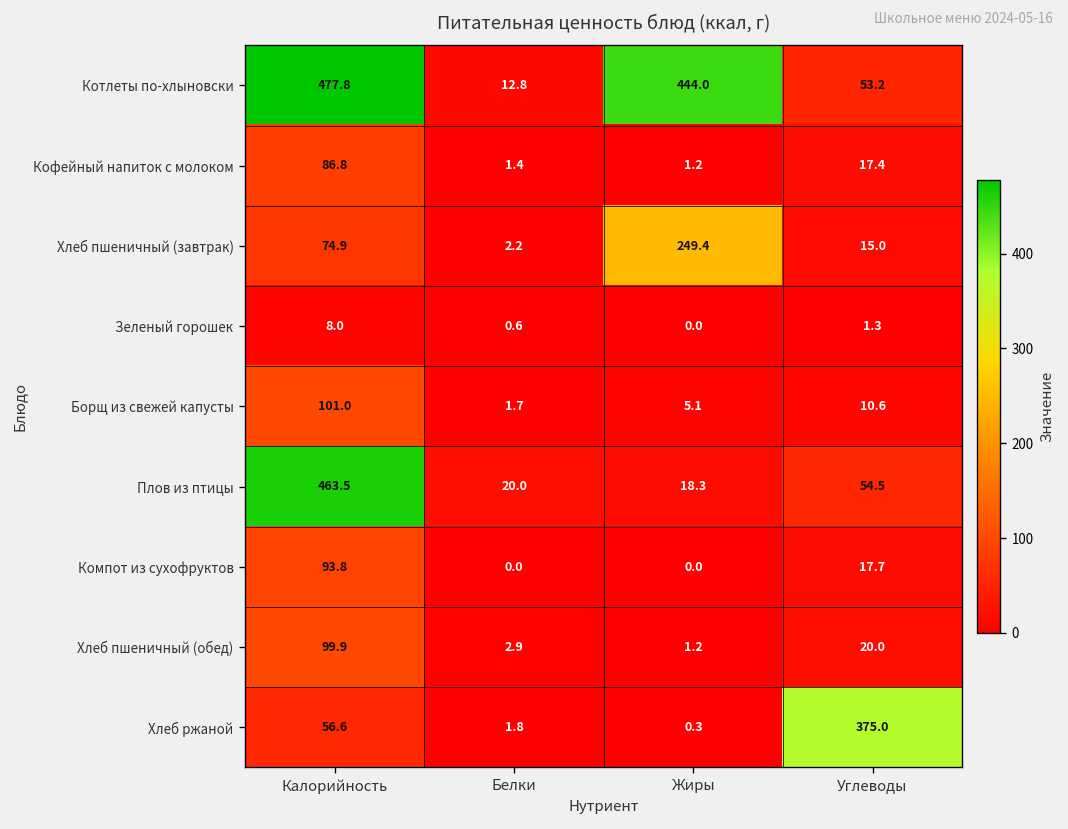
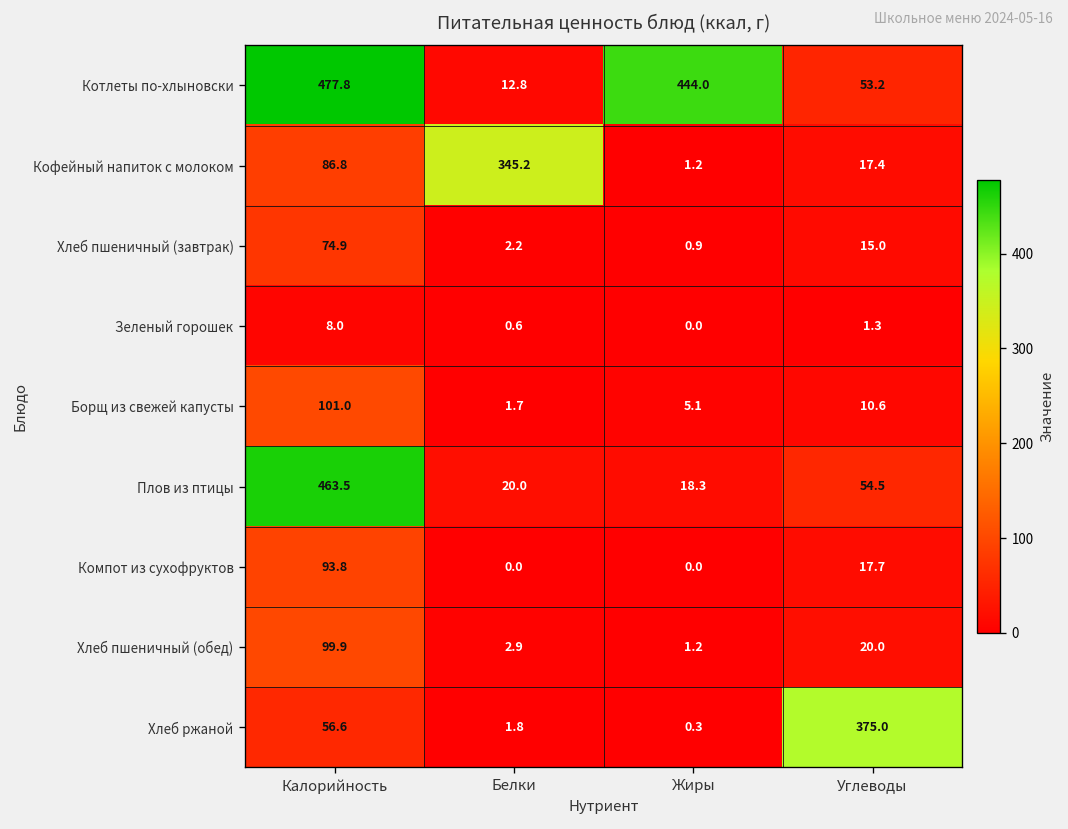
Кофейный напиток с молоком, Белки: 1.4 -> 345.2
Хлеб пшеничный (завтрак), Жиры: 249.4 -> 0.9
